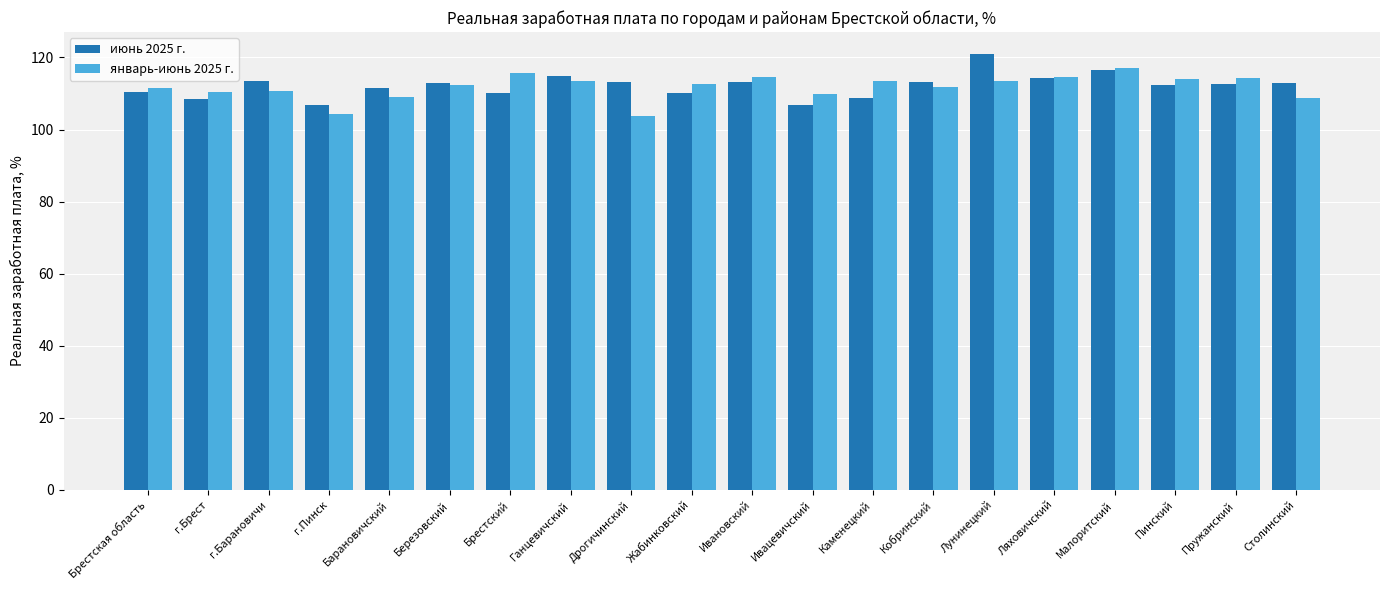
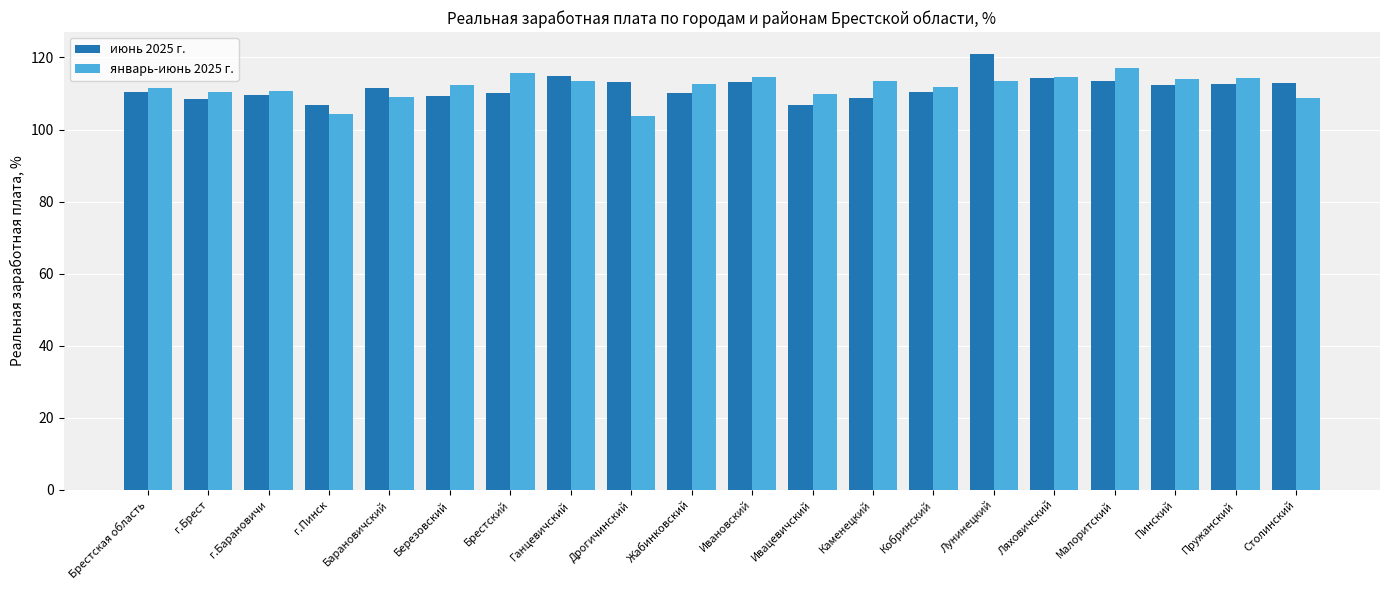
июнь 2025 г., г.Барановичи: 113 -> 110
июнь 2025 г., Березовский: 113 -> 109
июнь 2025 г., Кобринский: 113 -> 110
июнь 2025 г., Малоритский: 116 -> 113
